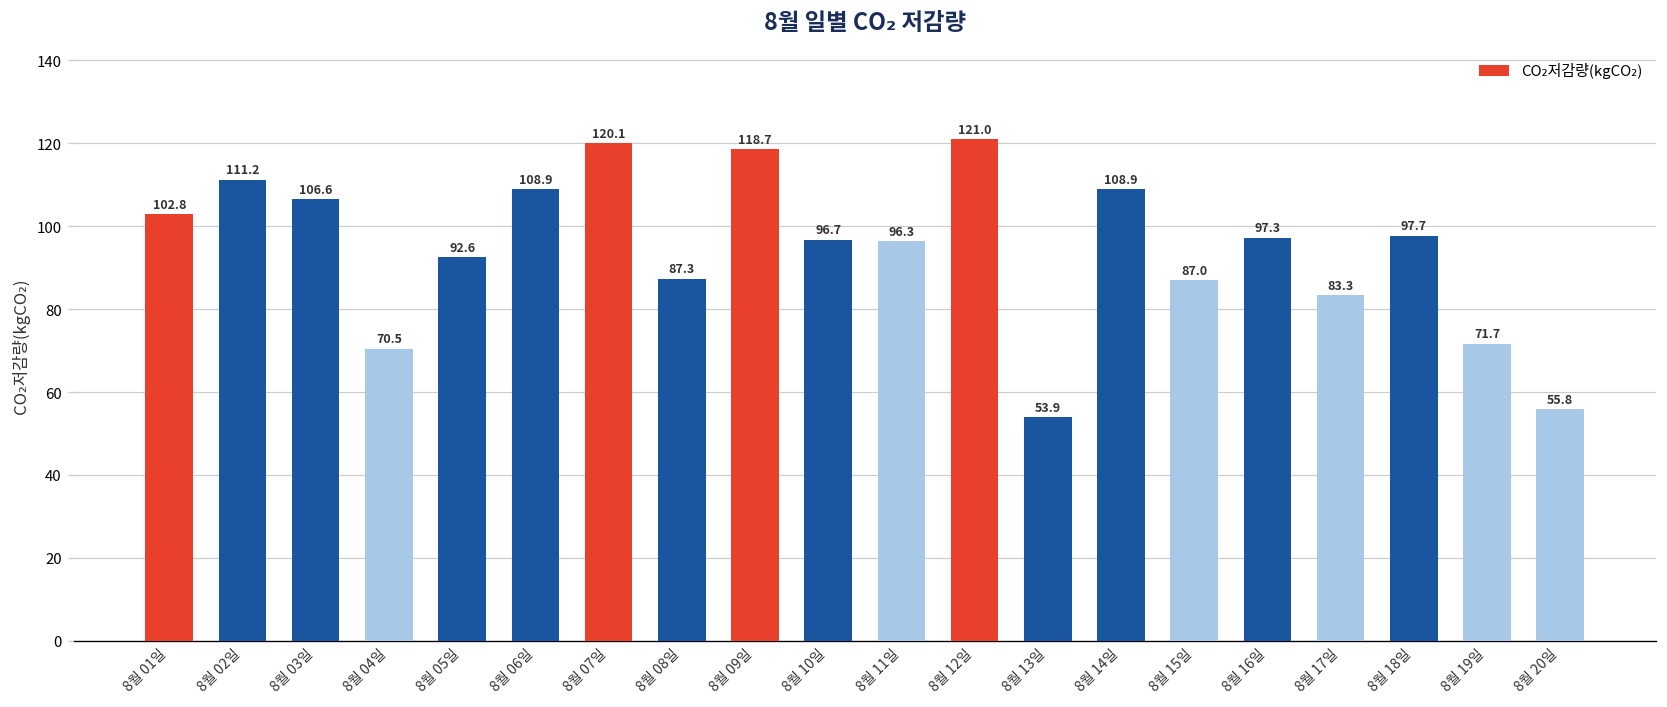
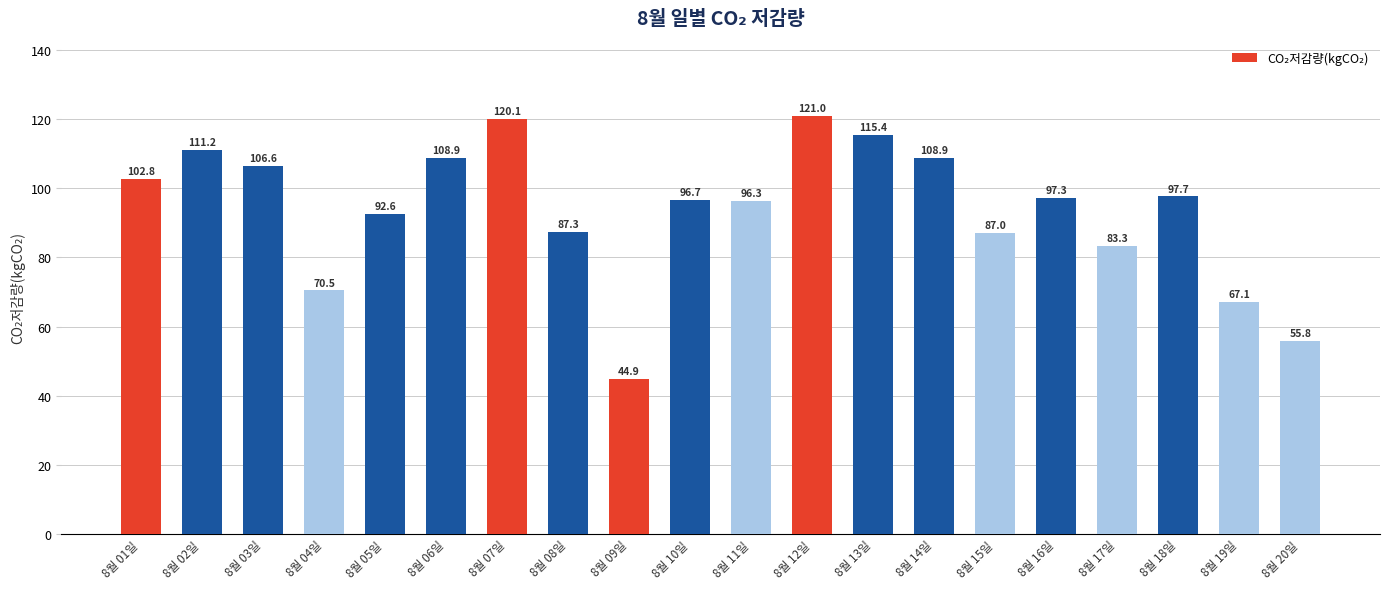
8월 09일: 118.7 -> 44.9
8월 13일: 53.9 -> 115.4
8월 19일: 71.7 -> 67.1
